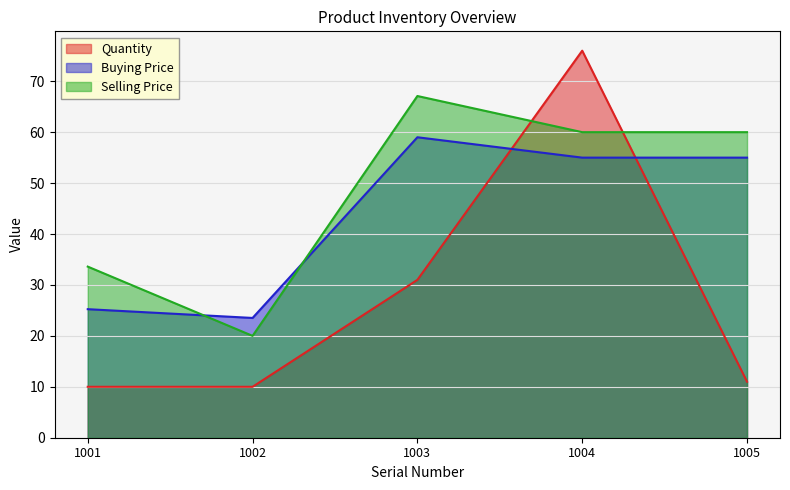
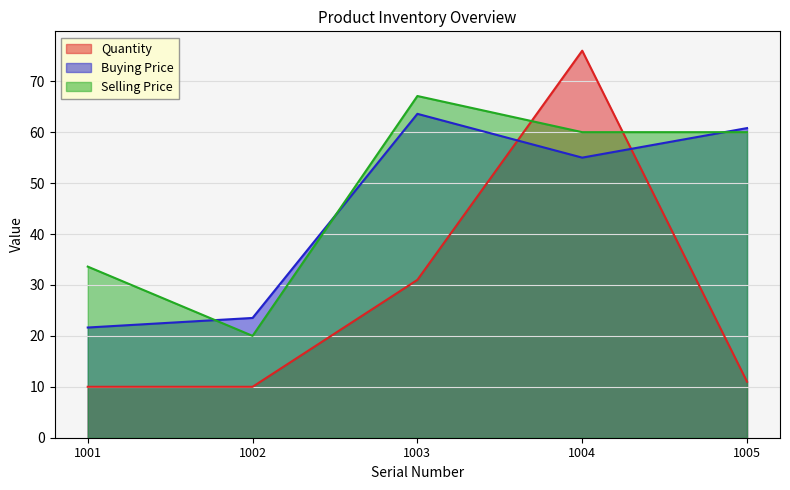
Buying Price, 1001: 25 -> 22
Buying Price, 1003: 59 -> 64
Buying Price, 1005: 55 -> 61
